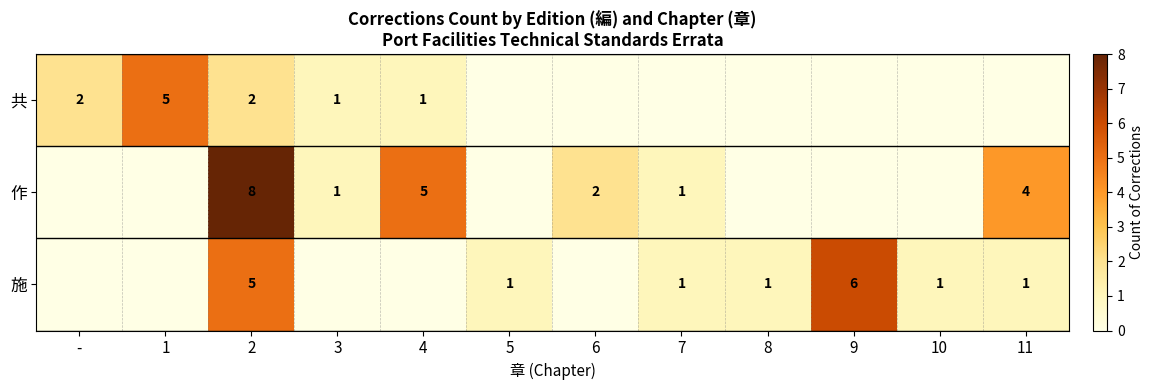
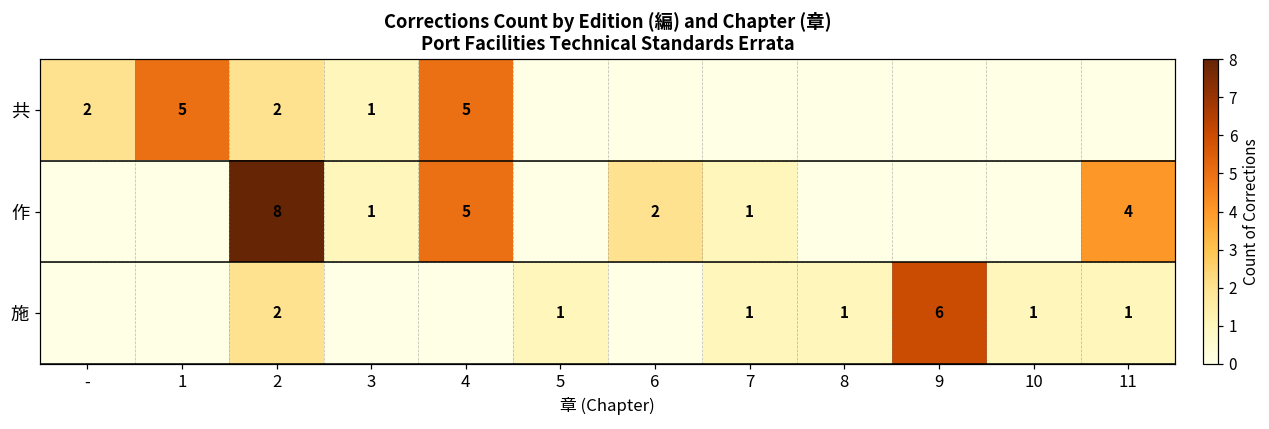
共, 4: 1 -> 5
施, 2: 5 -> 2
